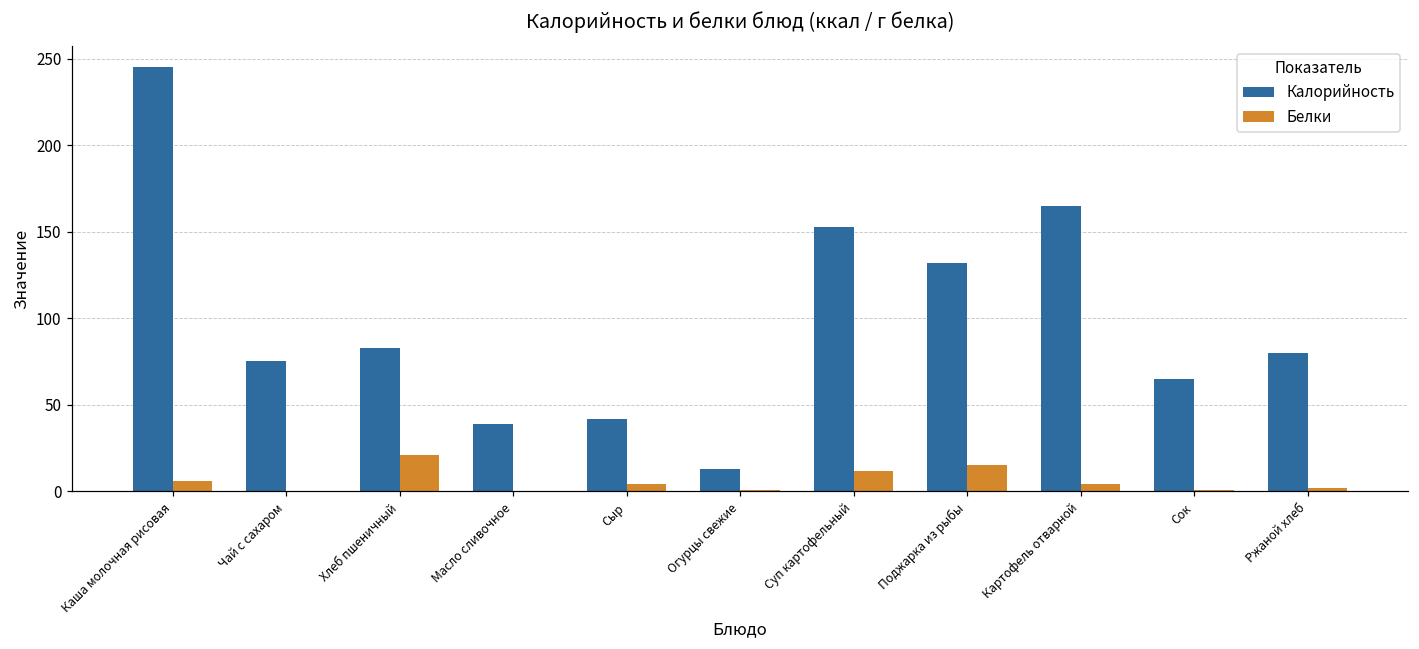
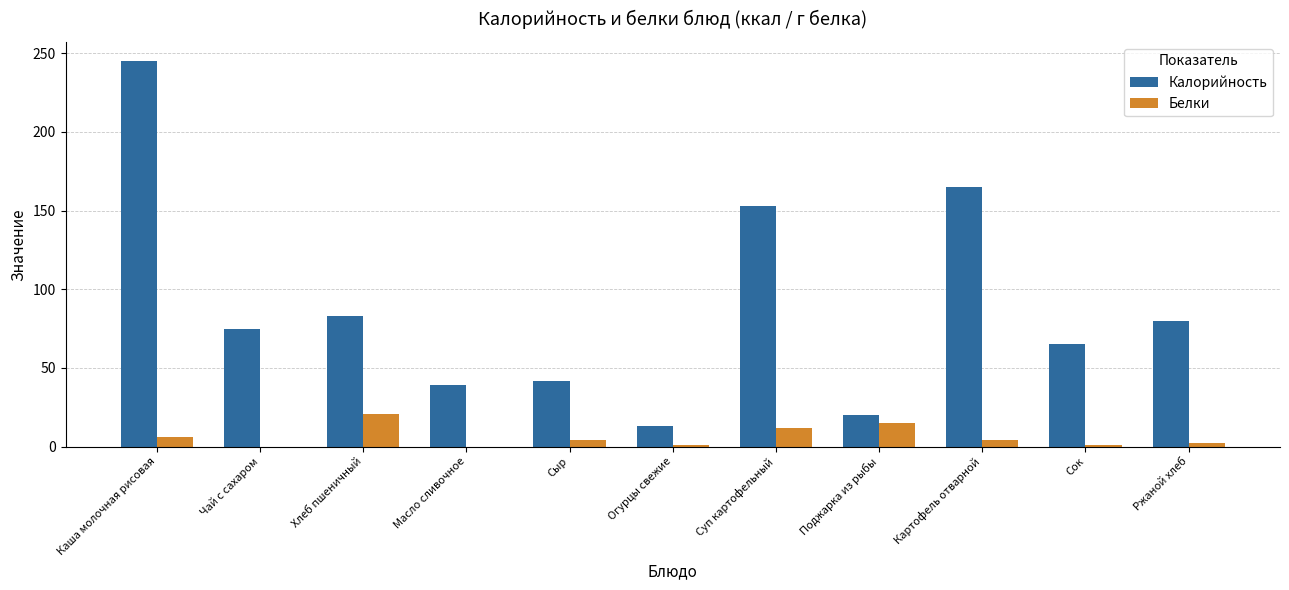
Калорийность, Поджарка из рыбы: 132 -> 20
